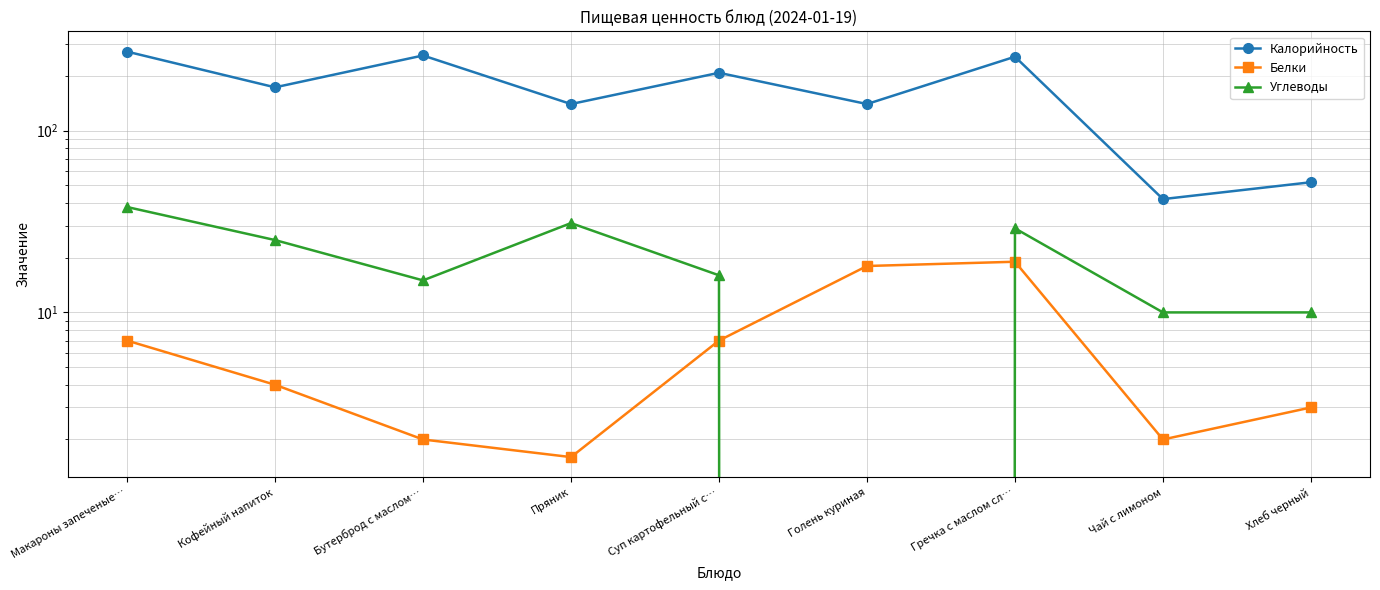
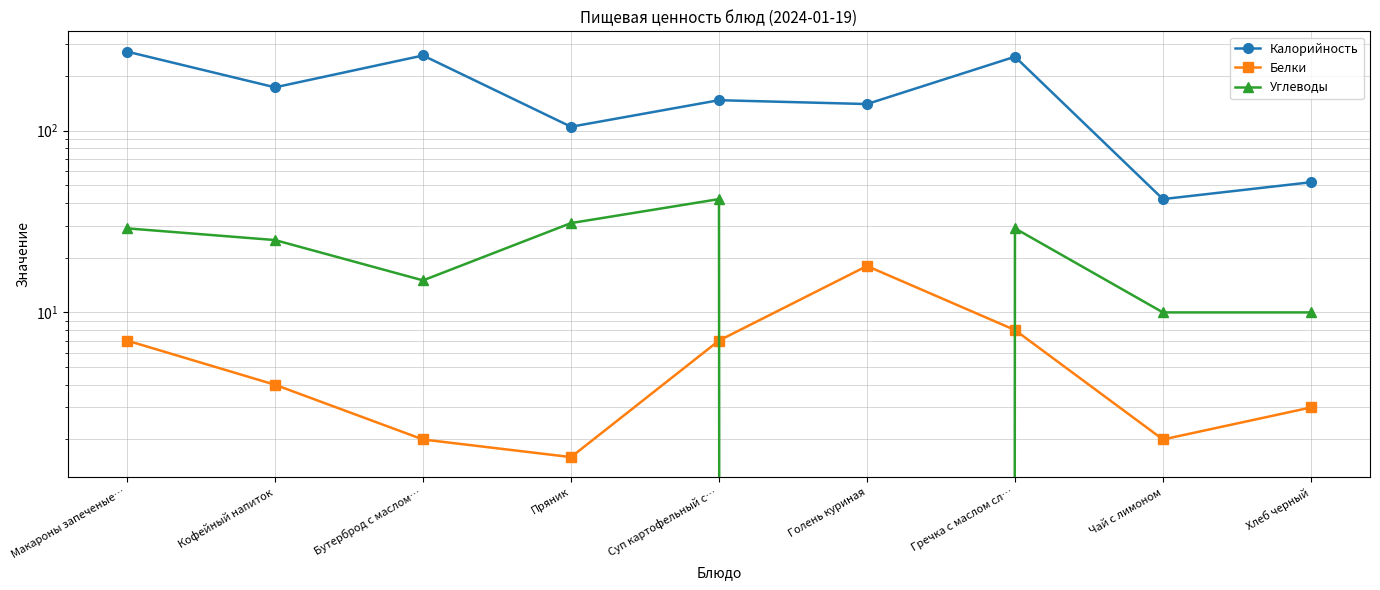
Углеводы, Макароны запеченые…: 38 -> 29
Калорийность, Пряник: 140 -> 110
Калорийность, Суп картофельный с…: 210 -> 150
Углеводы, Суп картофельный с…: 16 -> 42
Белки, Гречка с маслом сл…: 19 -> 8
